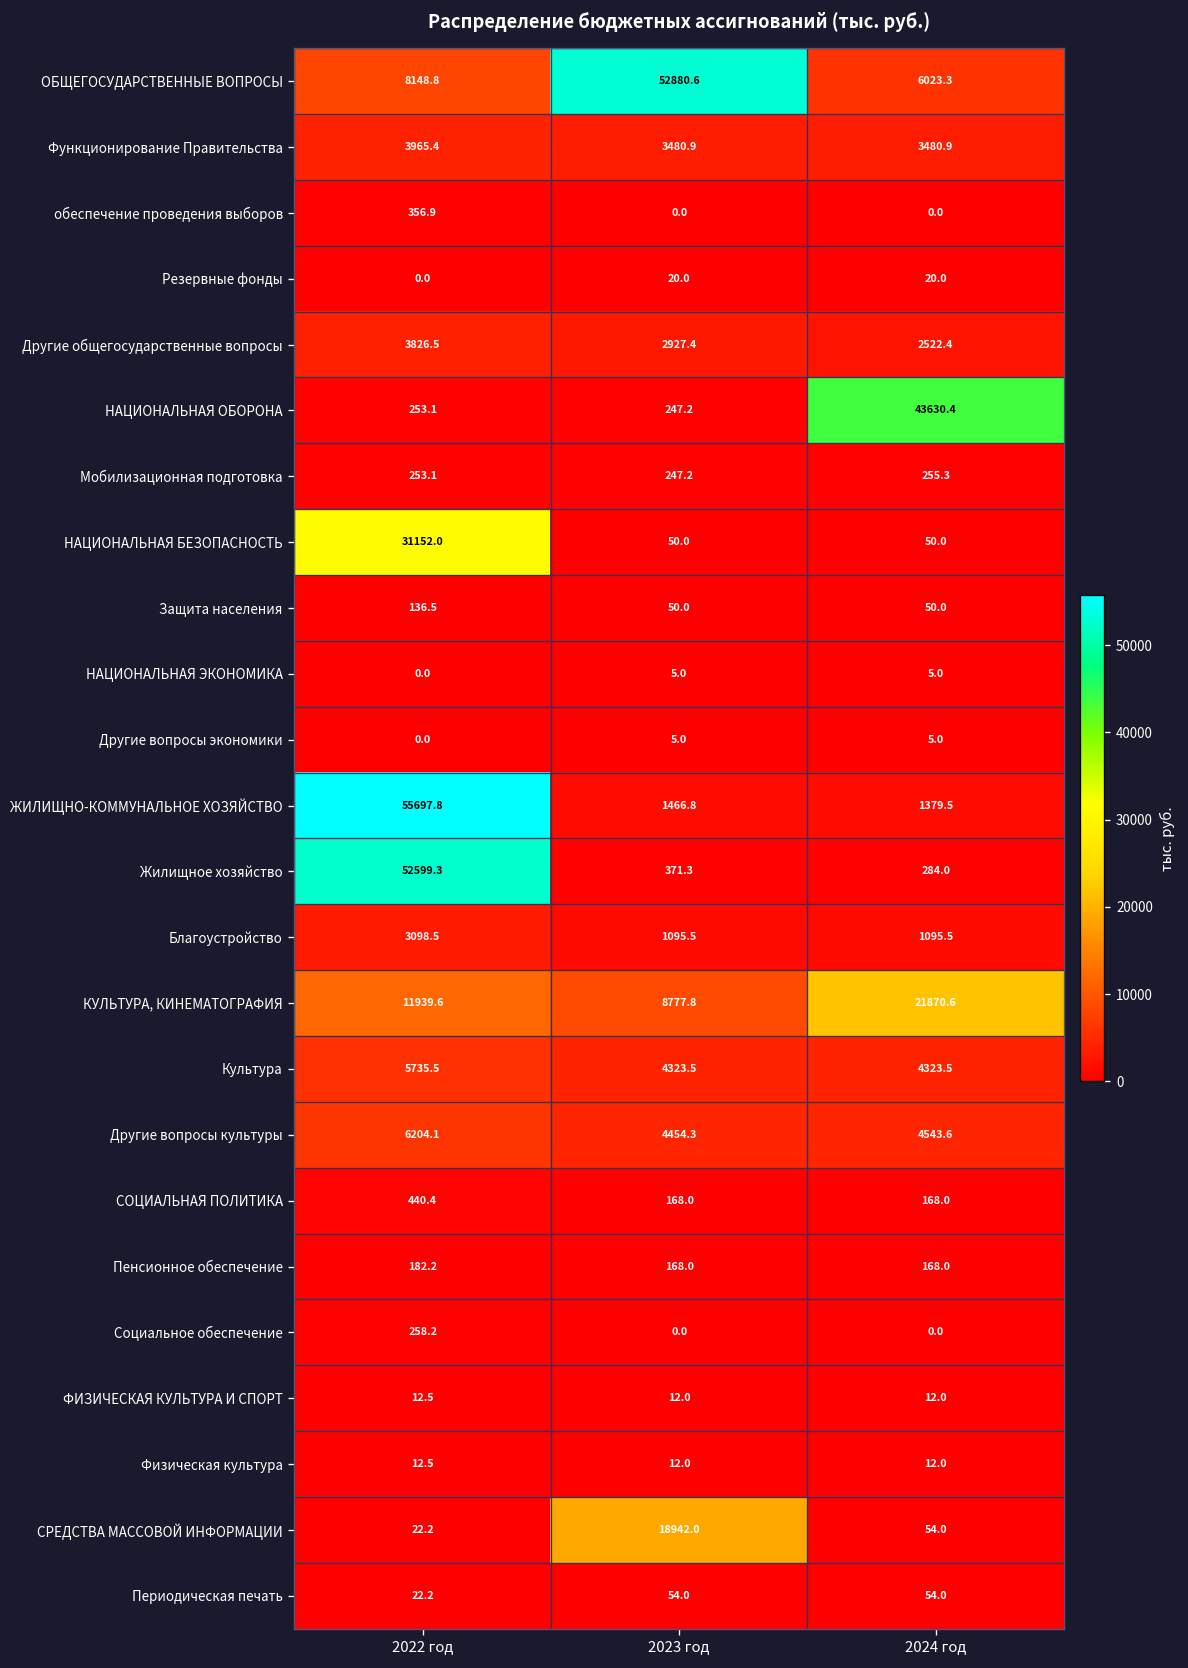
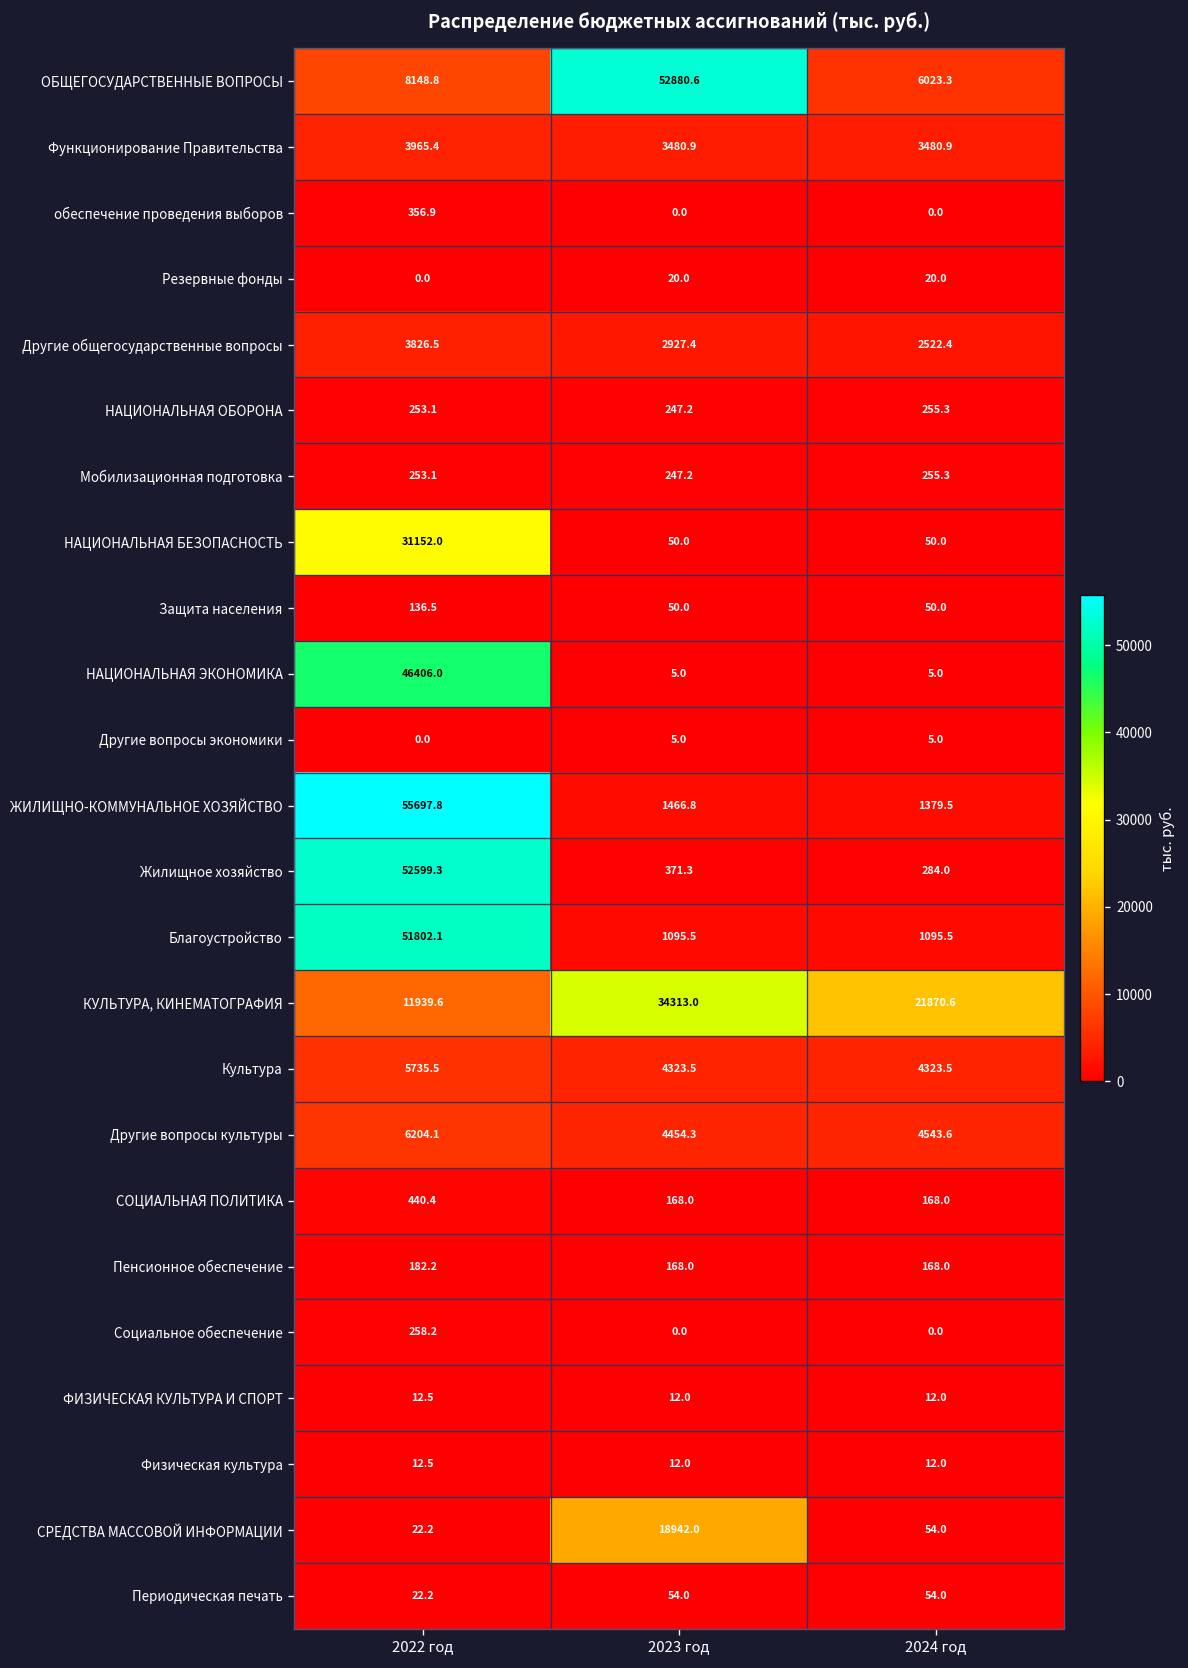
НАЦИОНАЛЬНАЯ ОБОРОНА, 2024 год: 43630.4 -> 255.3
НАЦИОНАЛЬНАЯ ЭКОНОМИКА, 2022 год: 0.0 -> 46406.0
Благоустройство, 2022 год: 3098.5 -> 51802.1
КУЛЬТУРА, КИНЕМАТОГРАФИЯ, 2023 год: 8777.8 -> 34313.0
